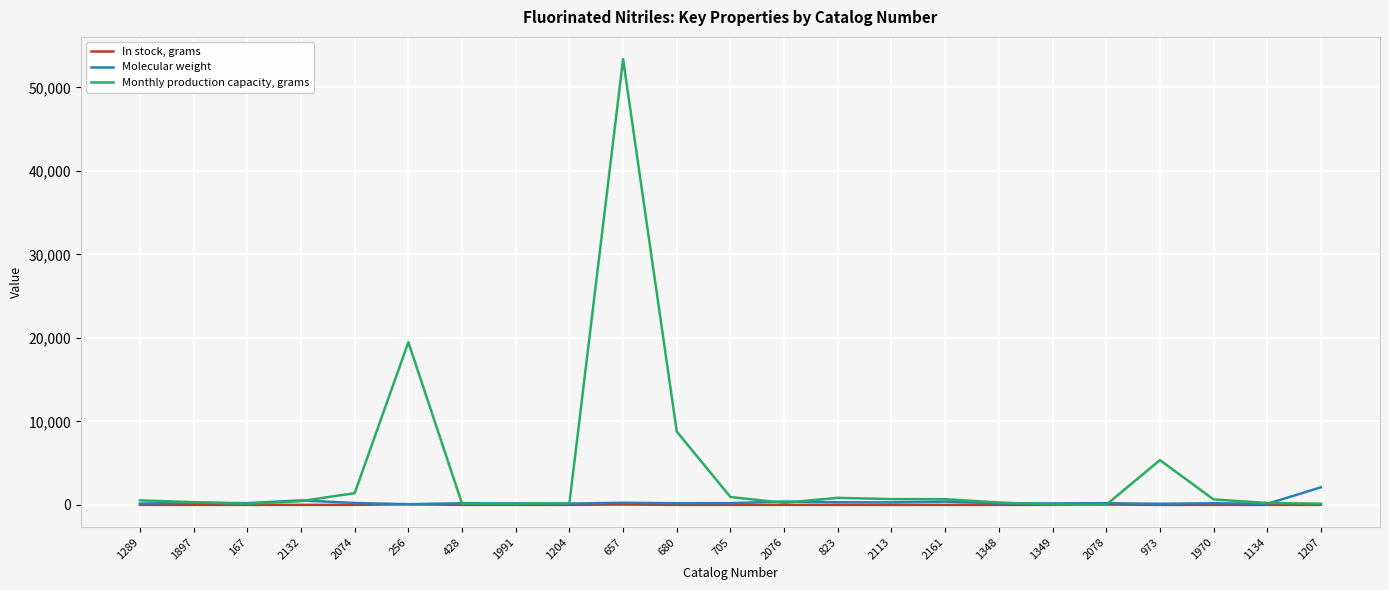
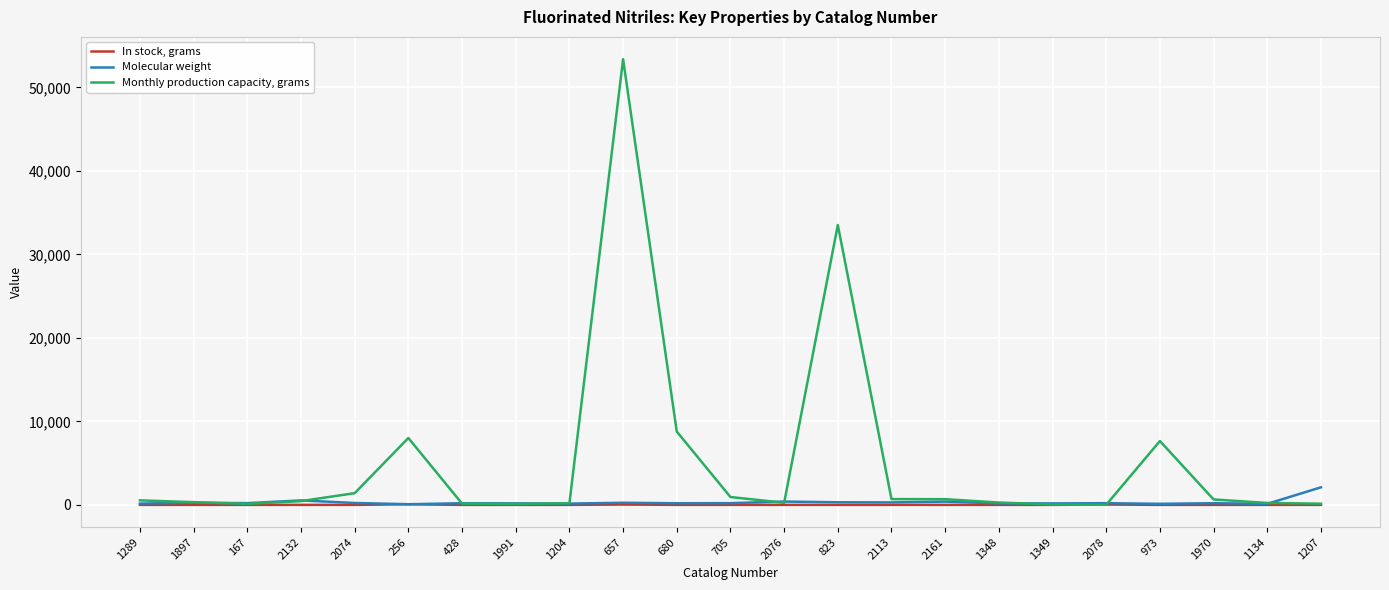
Monthly production capacity, grams, 256: 19,000 -> 8,000
Monthly production capacity, grams, 823: 1,000 -> 34,000
Monthly production capacity, grams, 973: 5,000 -> 8,000
